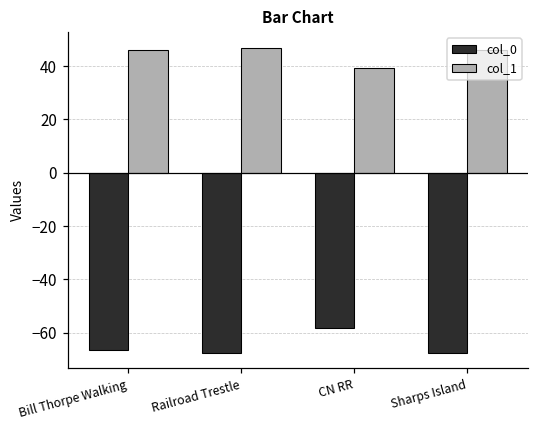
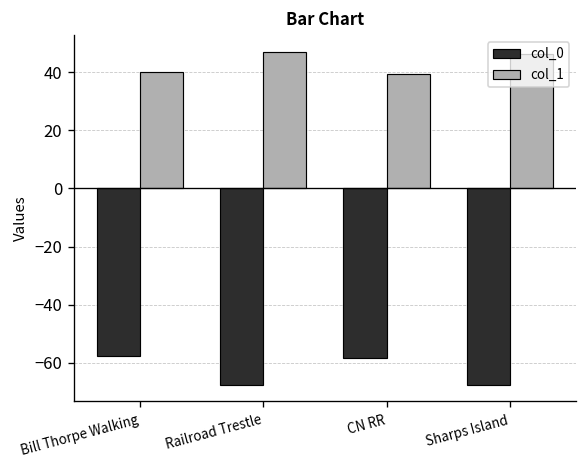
col_0, Bill Thorpe Walking: -67 -> -58
col_1, Bill Thorpe Walking: 46 -> 40
